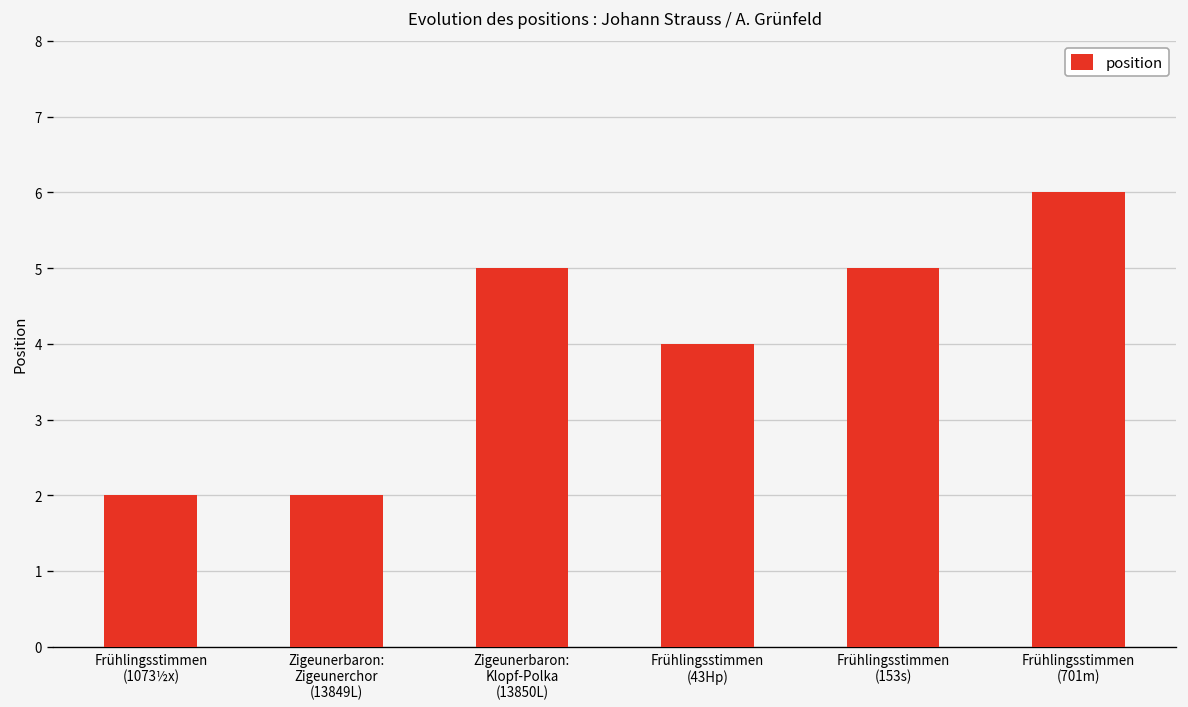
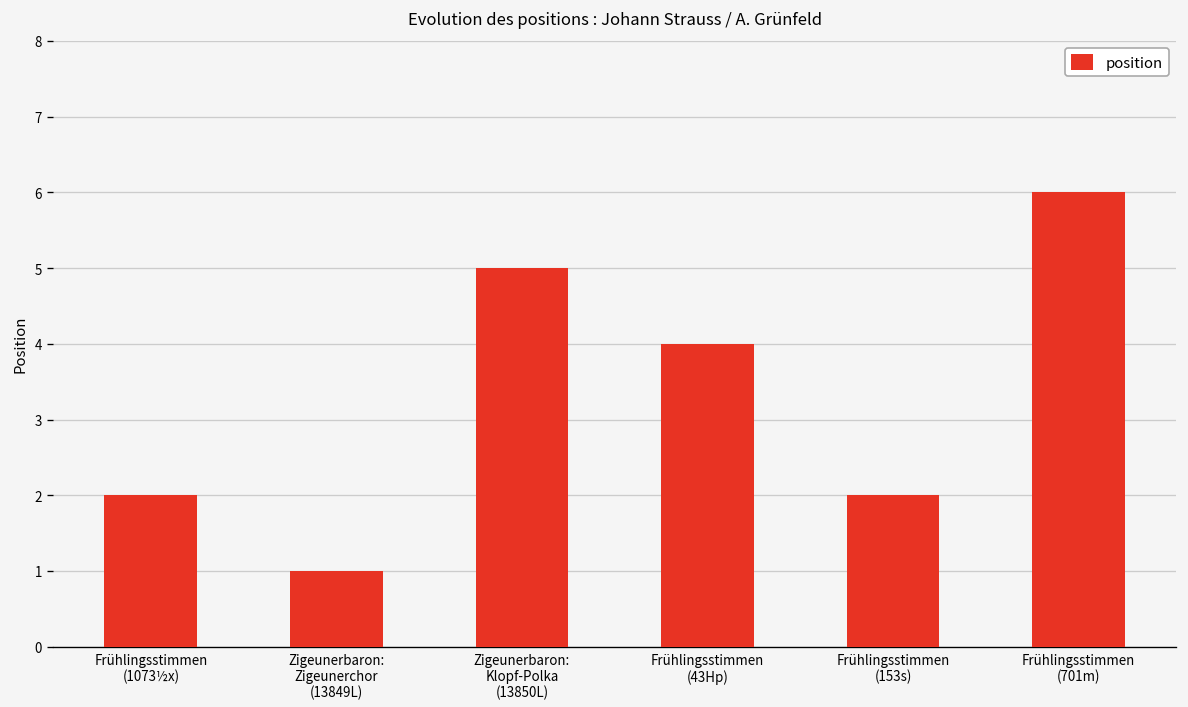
Zigeunerbaron: Zigeunerchor (13849L): 2 -> 1
Frühlingsstimmen (153s): 5 -> 2
